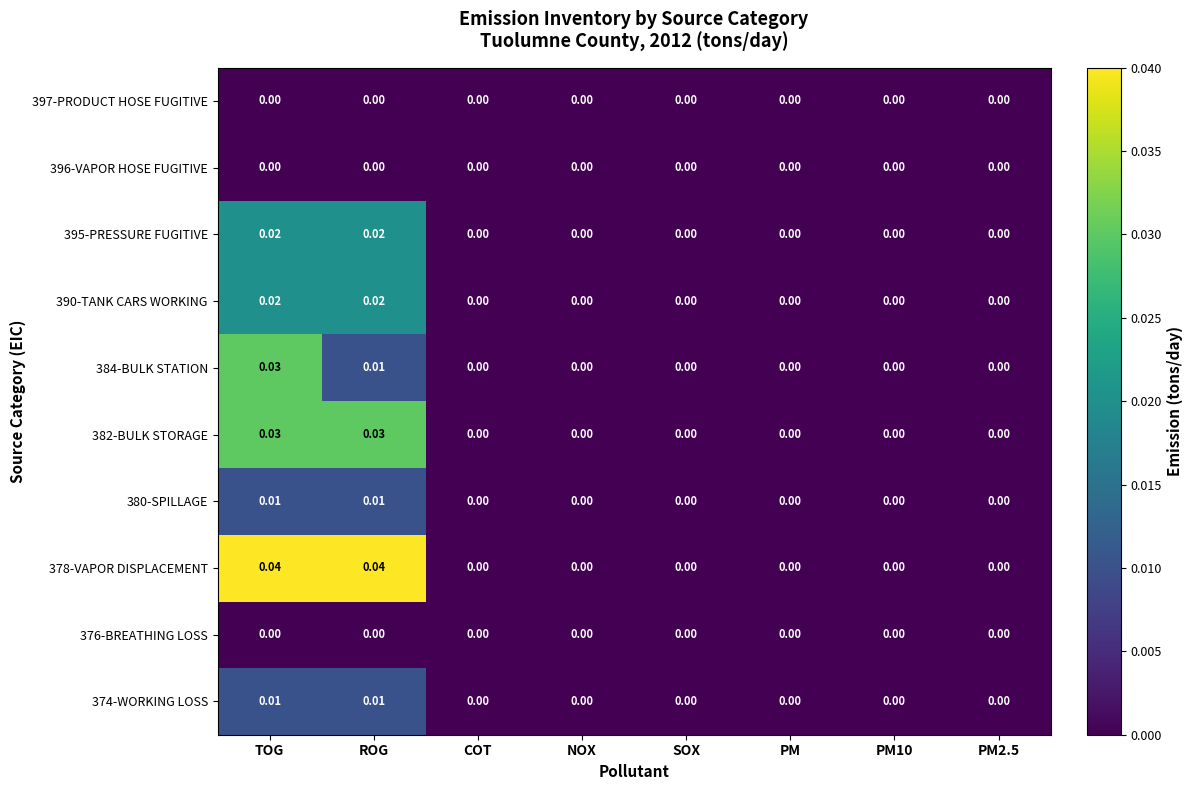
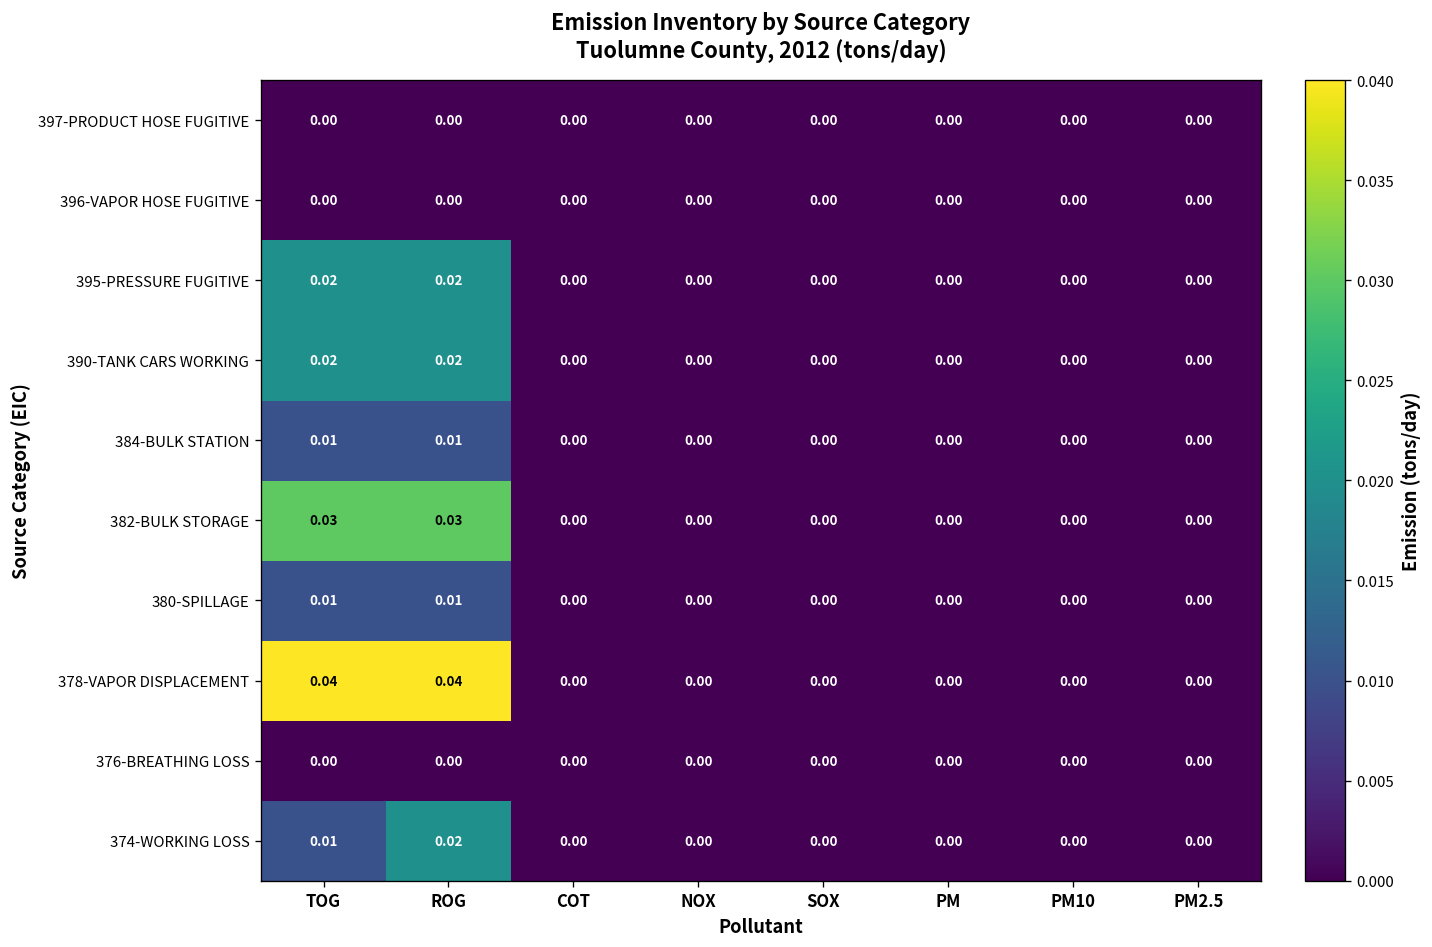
384-BULK STATION, TOG: 0.03 -> 0.01
374-WORKING LOSS, ROG: 0.01 -> 0.02
